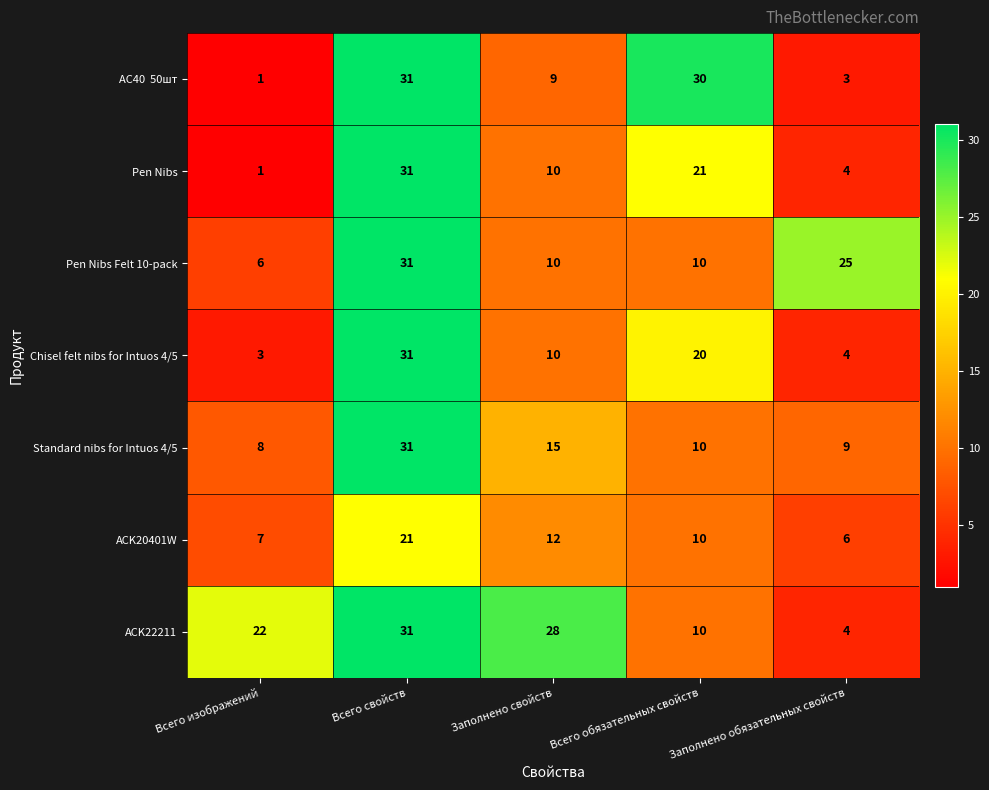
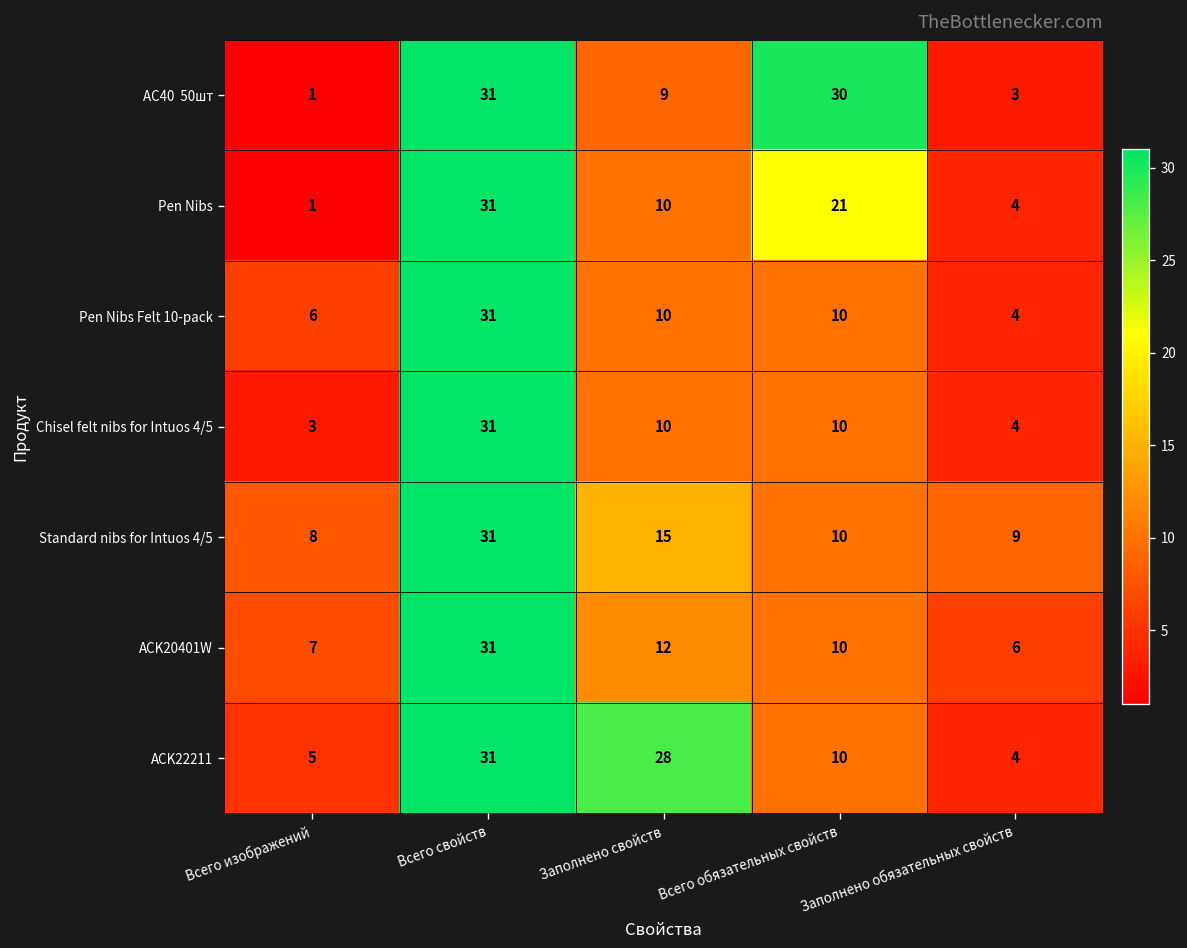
Pen Nibs Felt 10-pack, Заполнено обязательных свойств: 25 -> 4
Chisel felt nibs for Intuos 4/5, Всего обязательных свойств: 20 -> 10
ACK20401W, Всего свойств: 21 -> 31
ACK22211, Всего изображений: 22 -> 5
